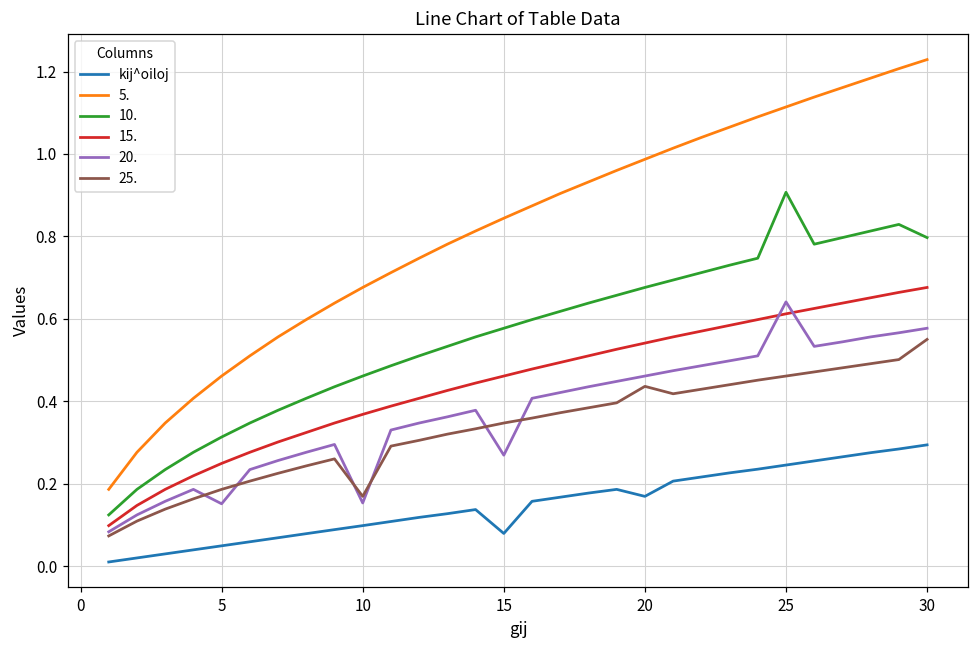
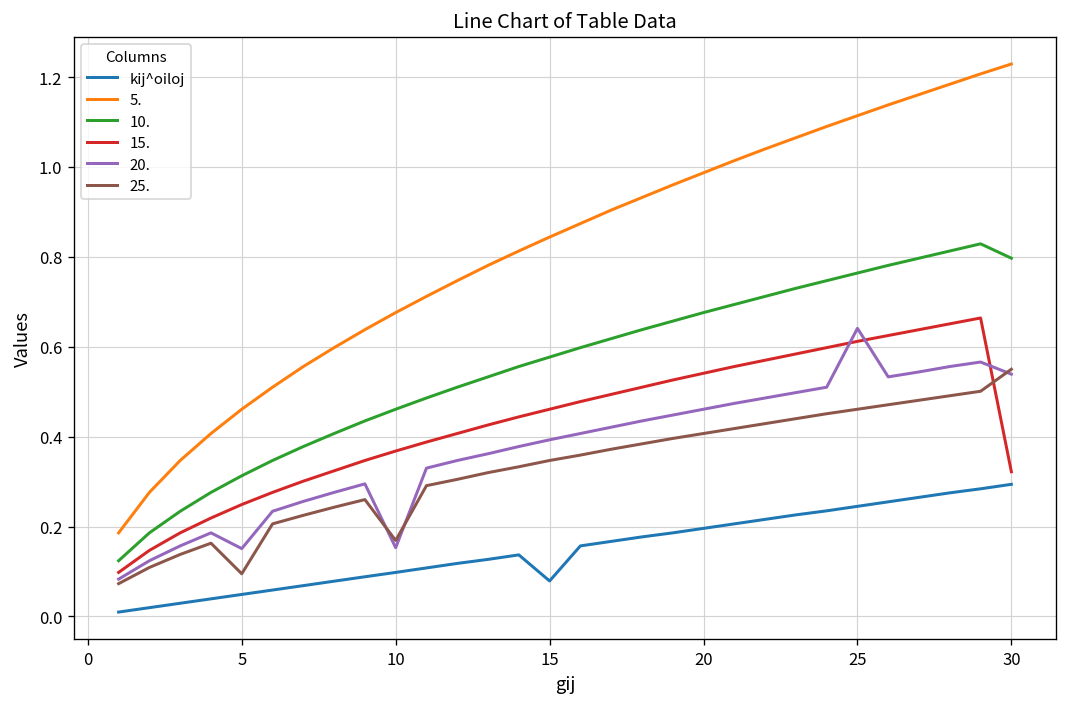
25., 5: 0.19 -> 0.10
20., 15: 0.27 -> 0.39
kij^oiloj, 20: 0.17 -> 0.20
25., 20: 0.44 -> 0.41
10., 25: 0.91 -> 0.76
15., 30: 0.68 -> 0.32
20., 30: 0.58 -> 0.54
